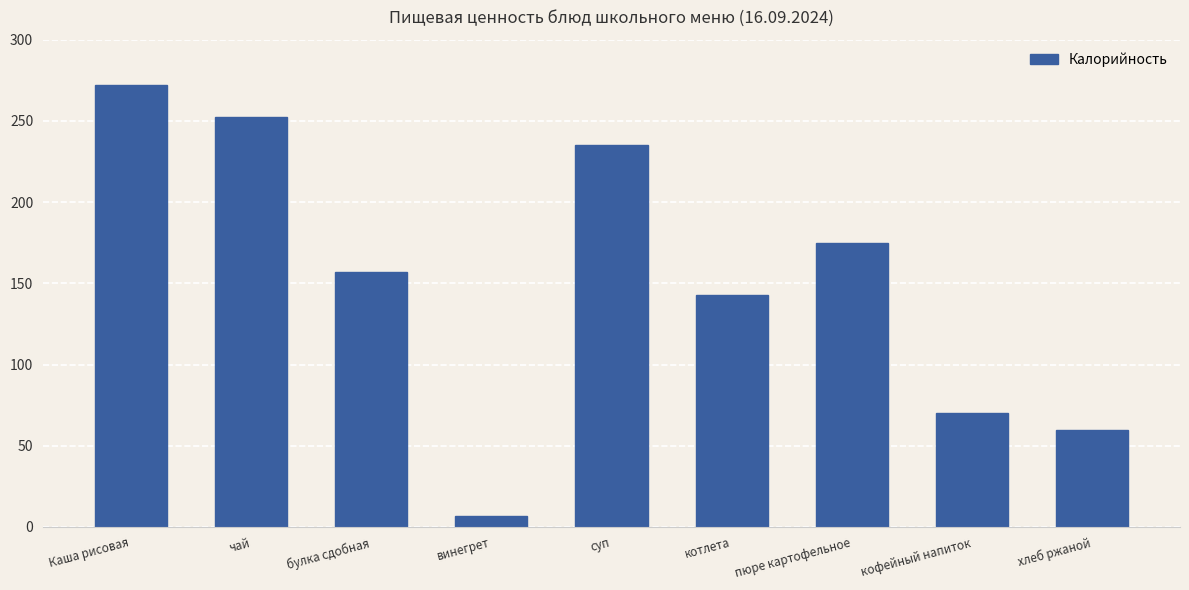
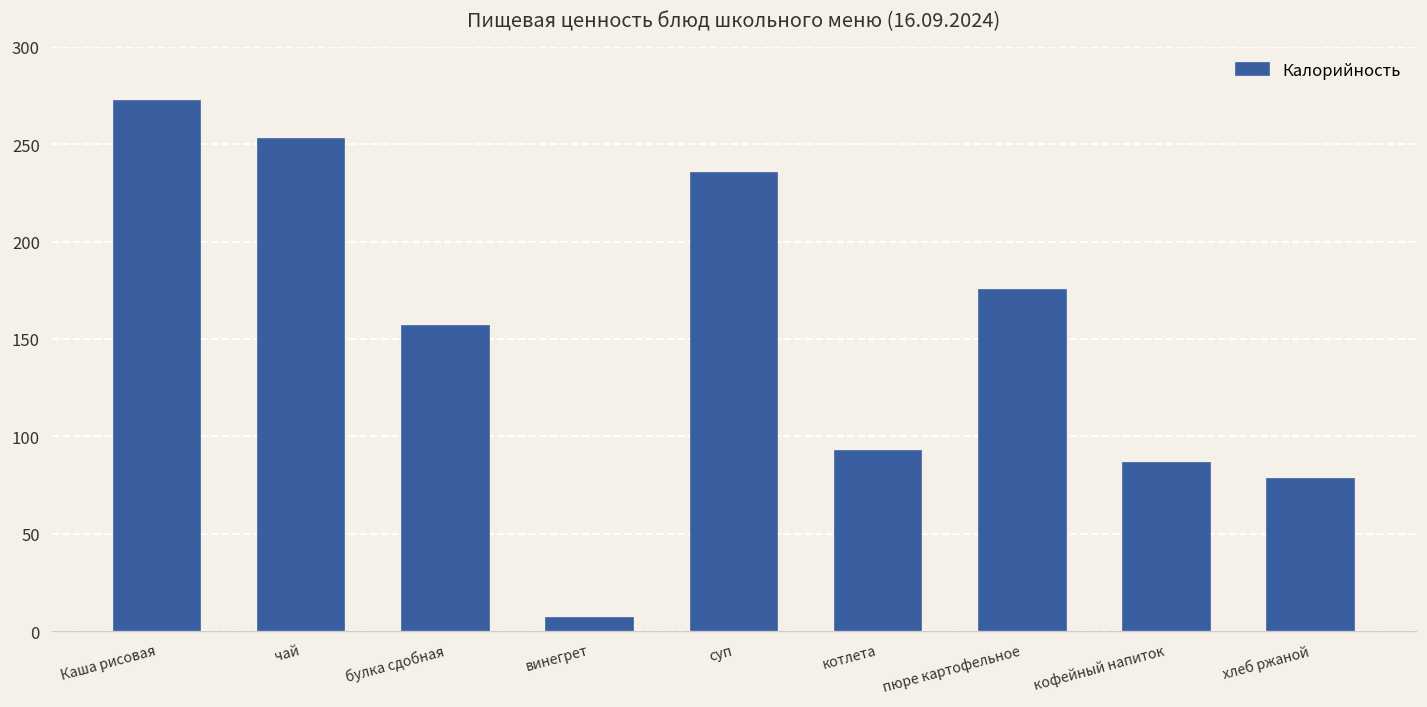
котлета: 143 -> 93
кофейный напиток: 70 -> 87
хлеб ржаной: 59 -> 78
